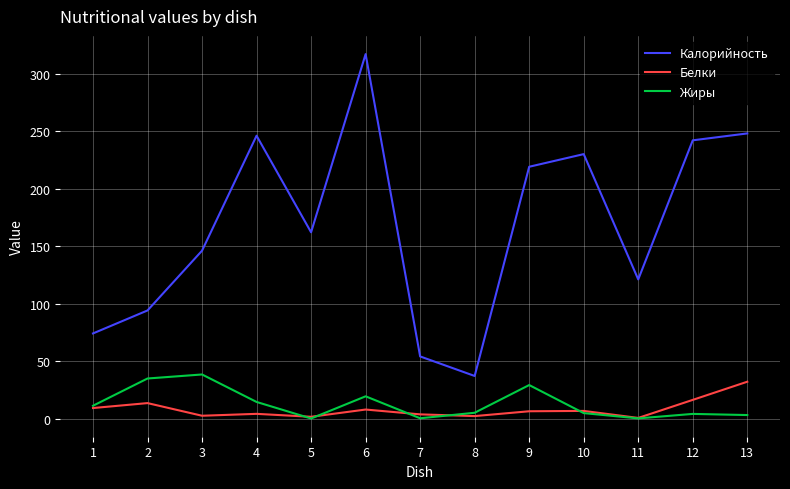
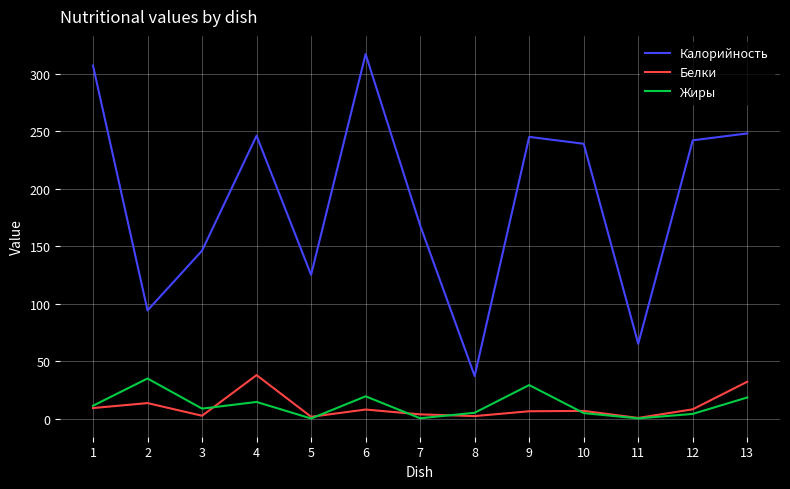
Калорийность, 1: 74 -> 307
Жиры, 3: 38 -> 9
Белки, 4: 4 -> 38
Калорийность, 5: 162 -> 125
Калорийность, 7: 54 -> 168
Калорийность, 9: 219 -> 245
Калорийность, 10: 230 -> 239
Калорийность, 11: 121 -> 65
Белки, 12: 16 -> 8
Жиры, 13: 3 -> 18
